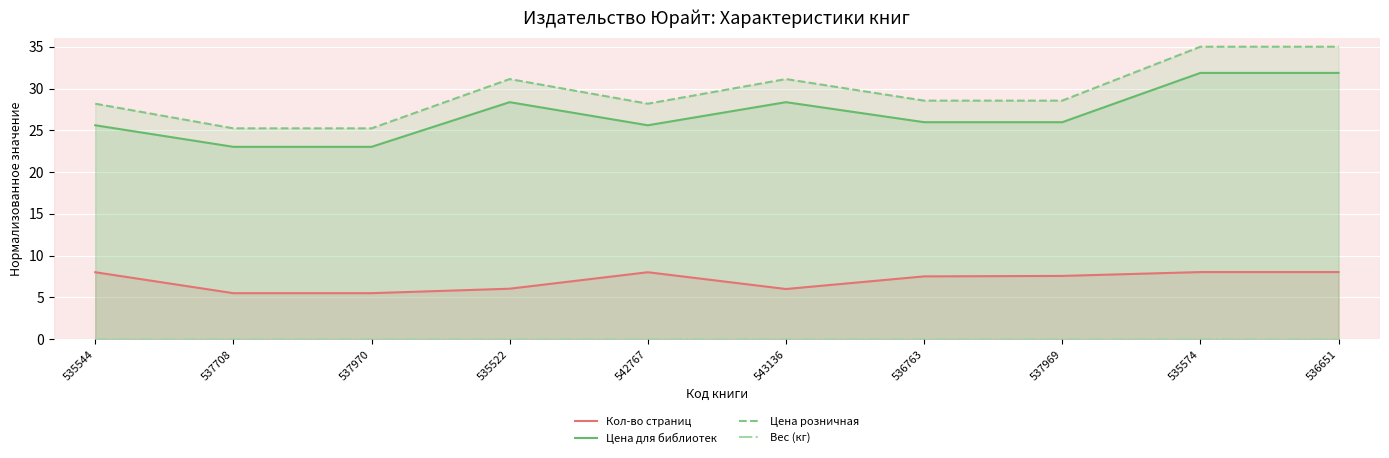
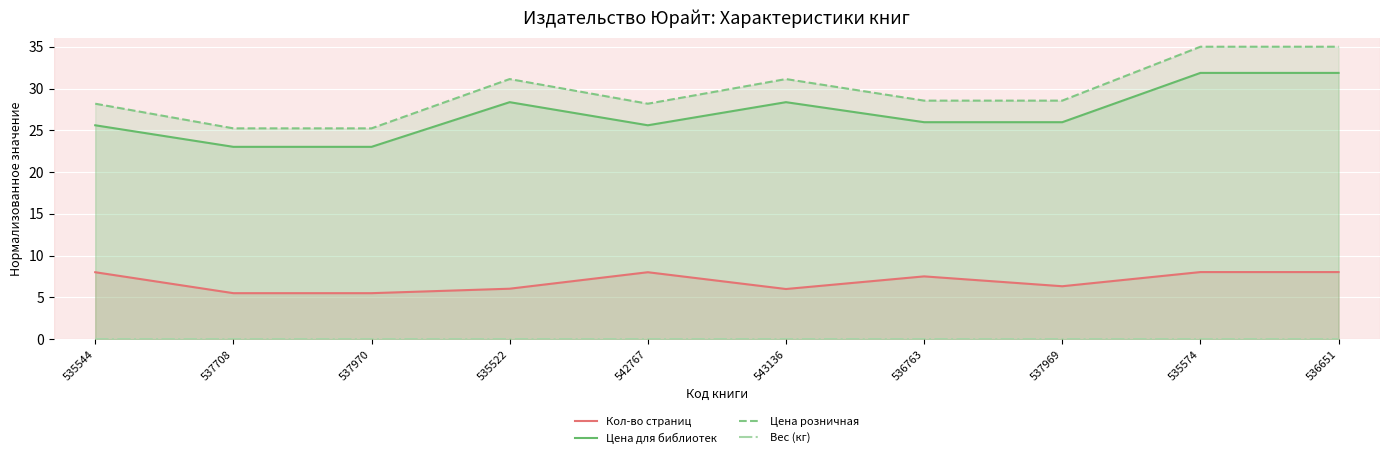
Кол-во страниц, 537969: 8 -> 6
